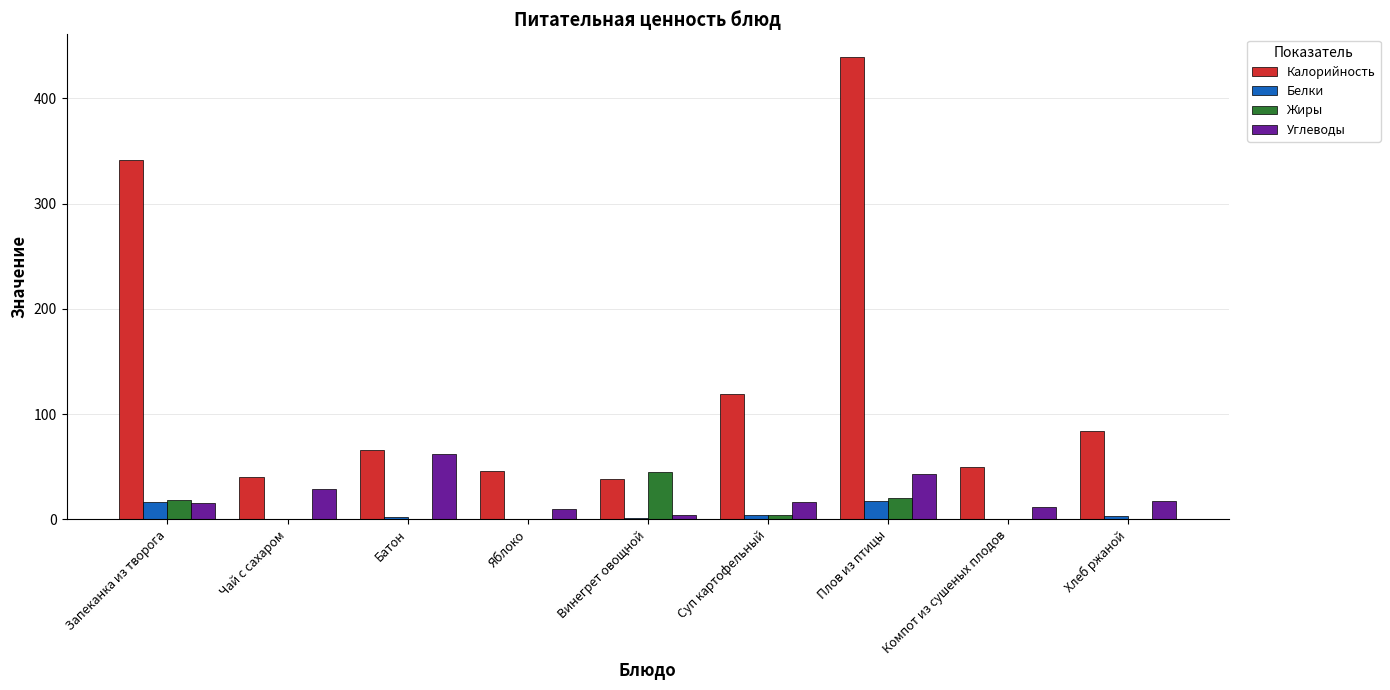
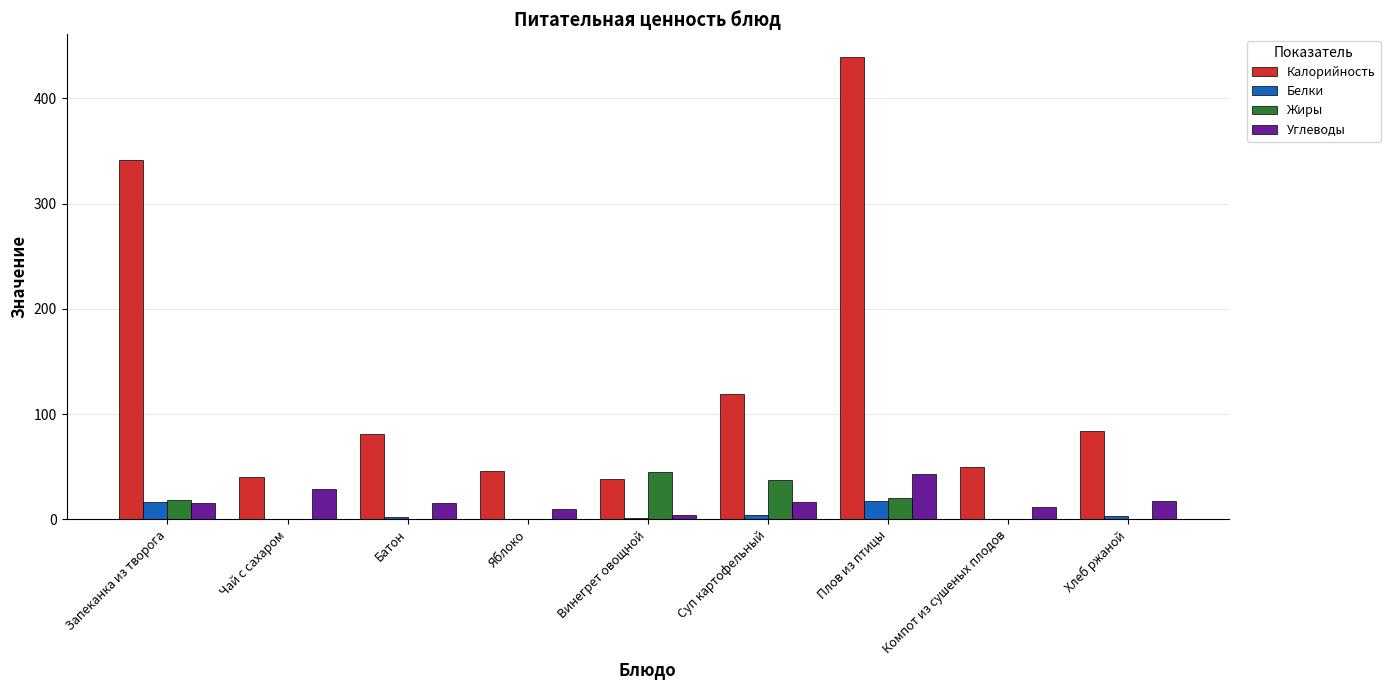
Калорийность, Батон: 66 -> 81
Углеводы, Батон: 62 -> 15
Жиры, Суп картофельный: 4 -> 38
